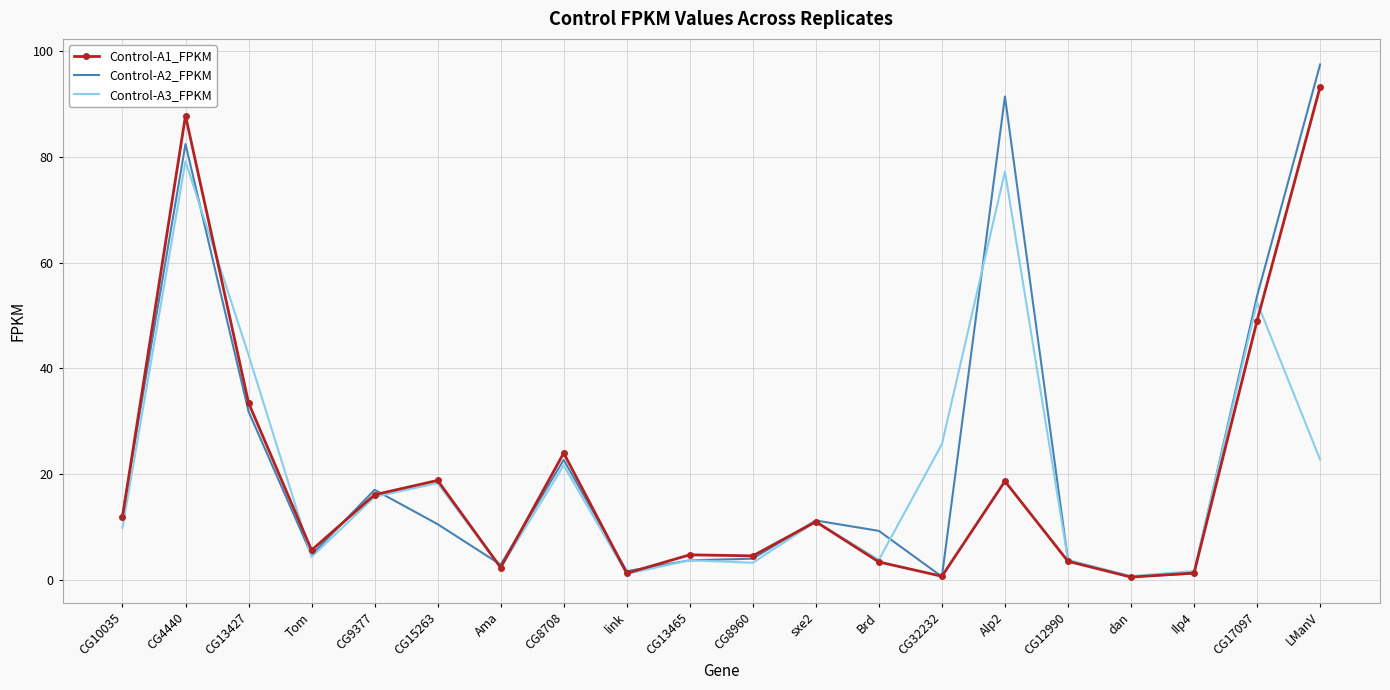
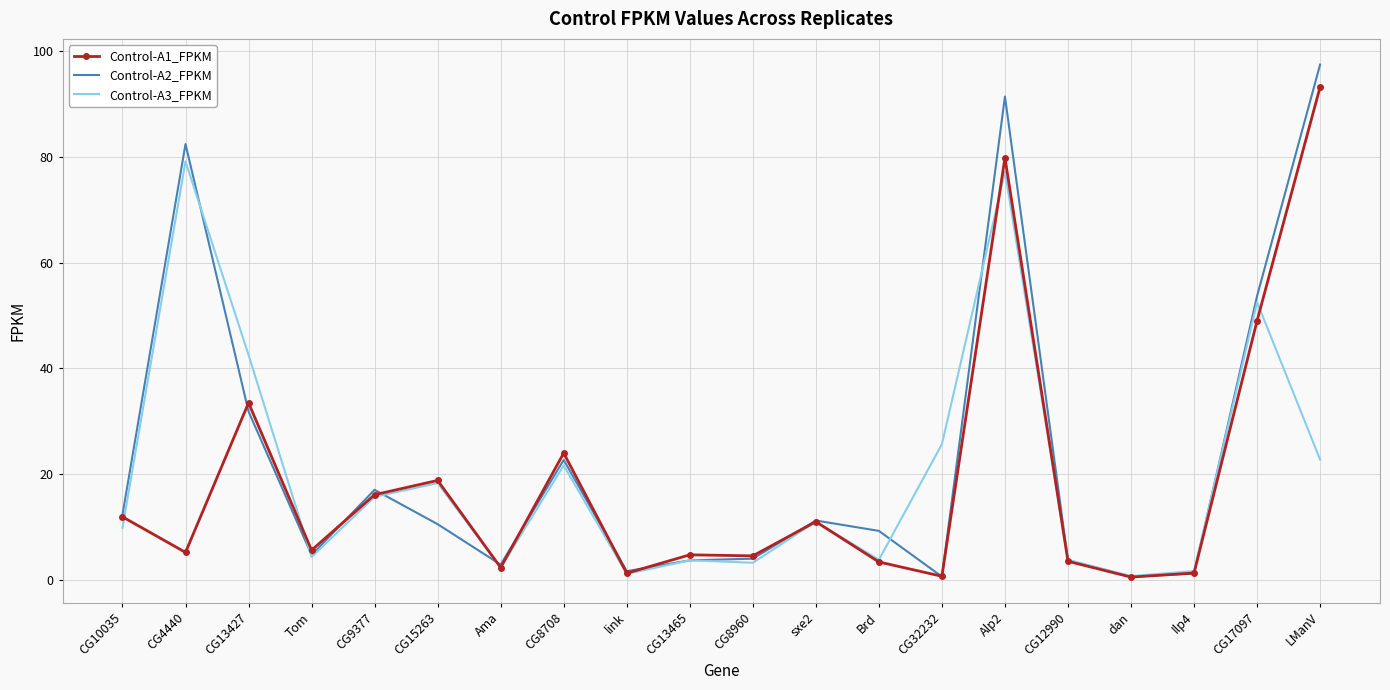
Control-A1_FPKM, CG4440: 88 -> 5
Control-A1_FPKM, Alp2: 19 -> 80
